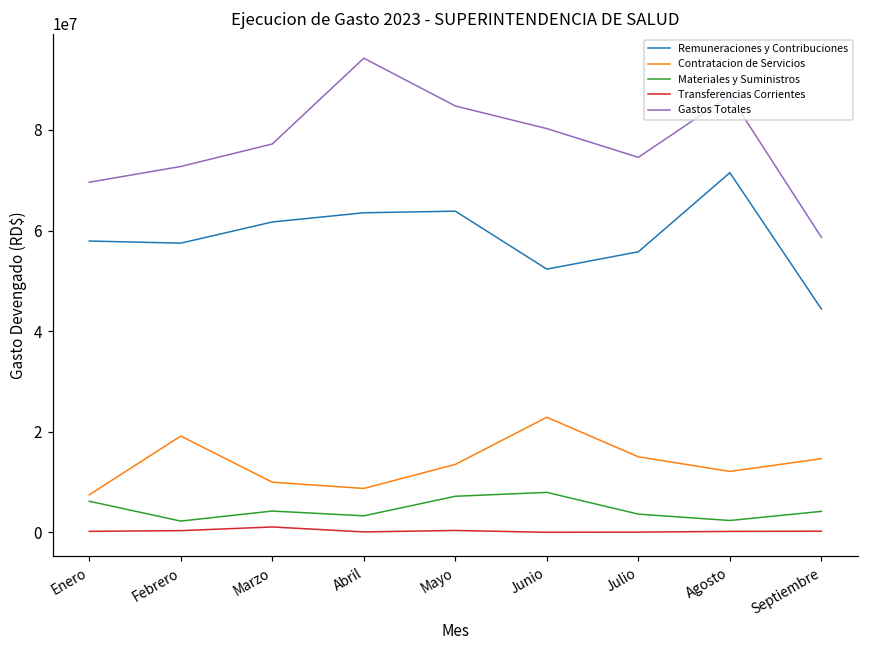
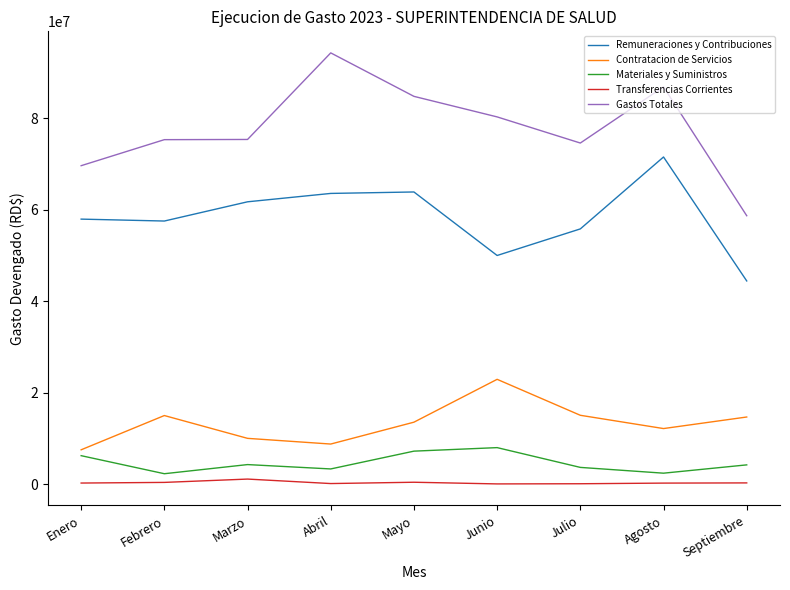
Contratacion de Servicios, Febrero: 19000000 -> 15000000
Gastos Totales, Febrero: 73000000 -> 75000000
Gastos Totales, Marzo: 77000000 -> 75000000
Remuneraciones y Contribuciones, Junio: 52000000 -> 50000000
